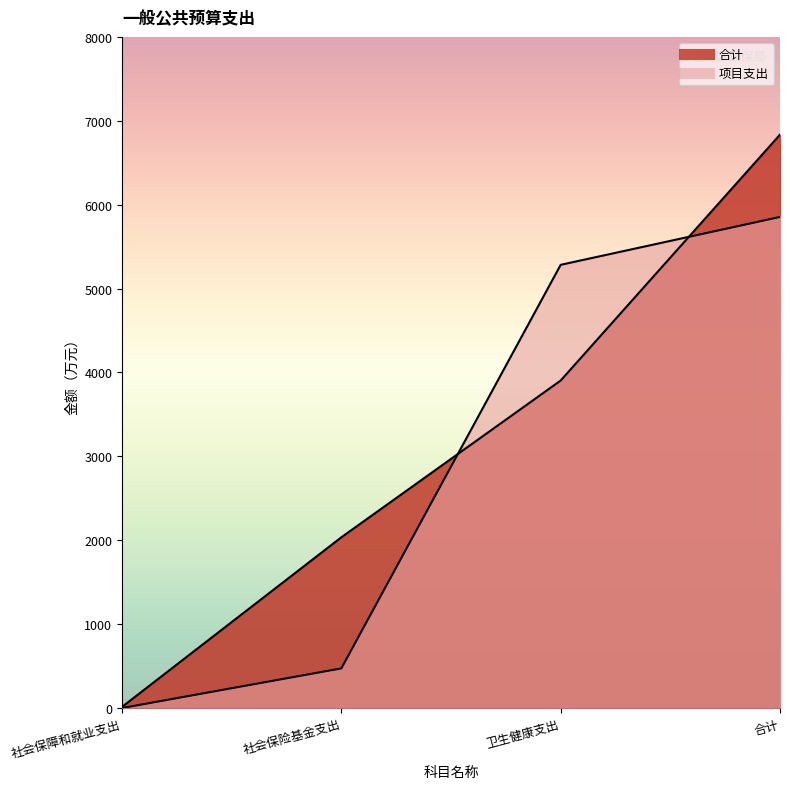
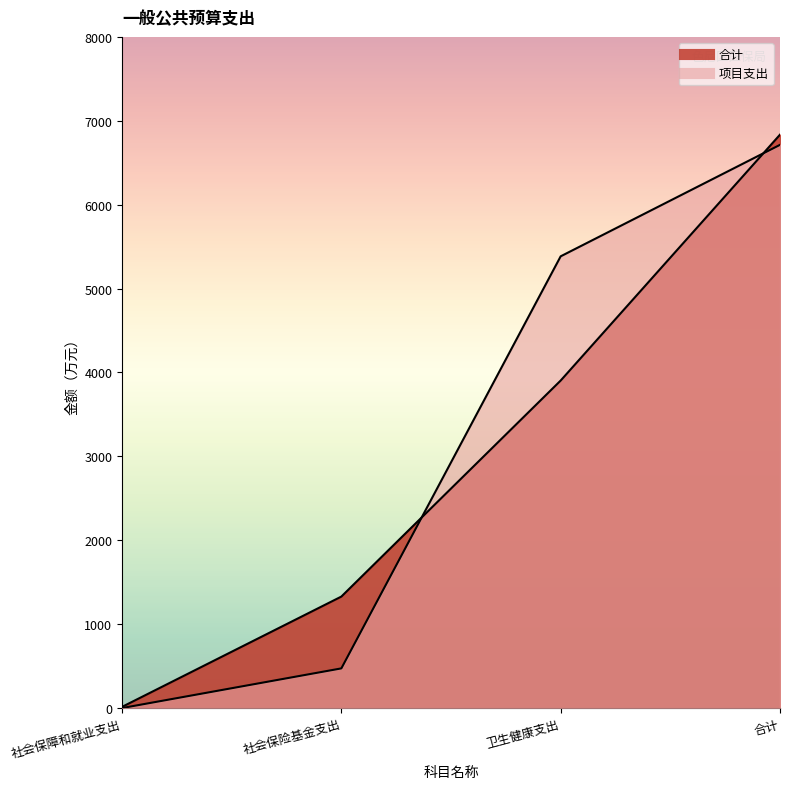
合计, 社会保险基金支出: 2000 -> 1300
项目支出, 卫生健康支出: 5300 -> 5400
项目支出, 合计: 5900 -> 6700
